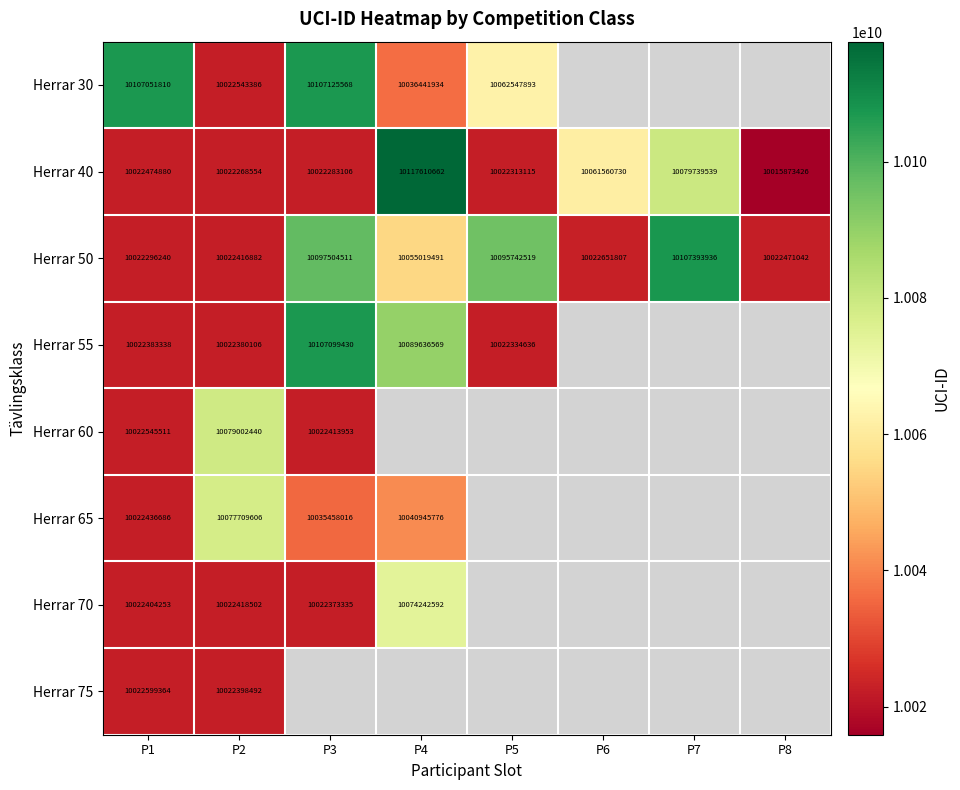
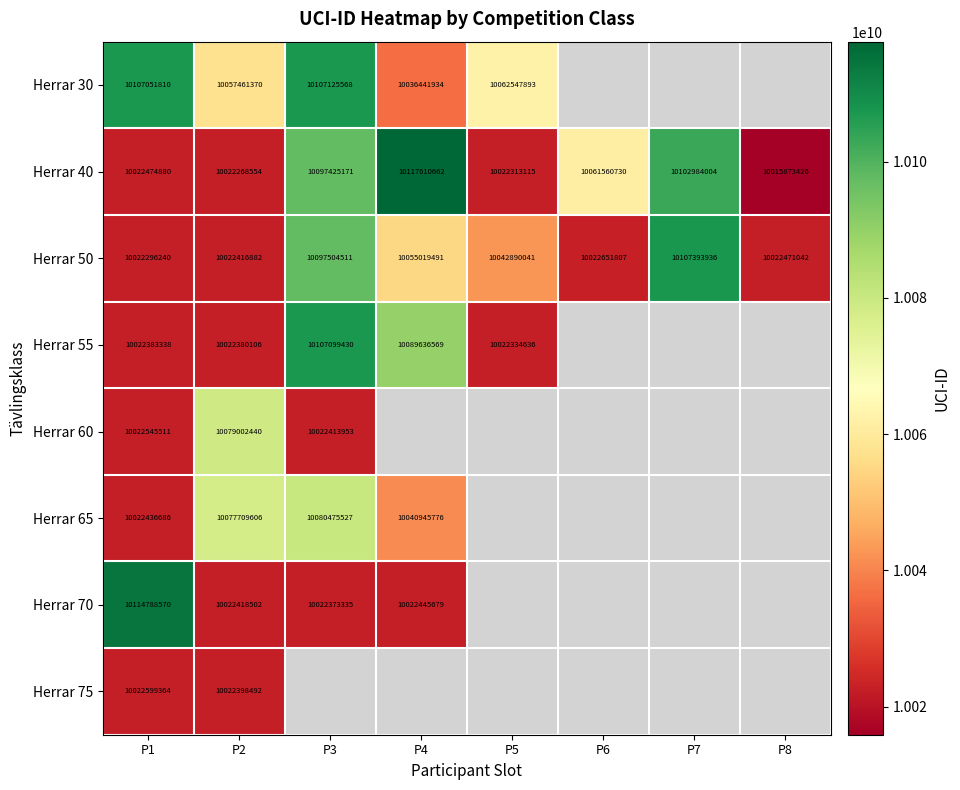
Herrar 30, P2: 10022543386 -> 10057461370
Herrar 40, P3: 10022283106 -> 10097425171
Herrar 40, P7: 10079739539 -> 10102984004
Herrar 50, P5: 10095742519 -> 10042890041
Herrar 65, P3: 10035458016 -> 10080475527
Herrar 70, P1: 10022404253 -> 10114788570
Herrar 70, P4: 10074242592 -> 10022445679
